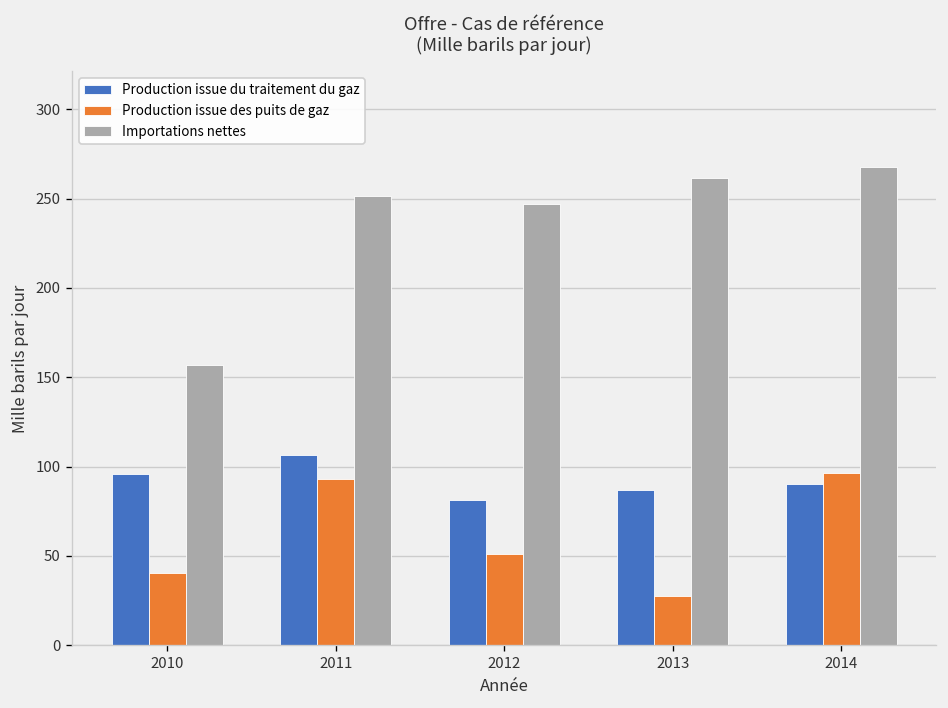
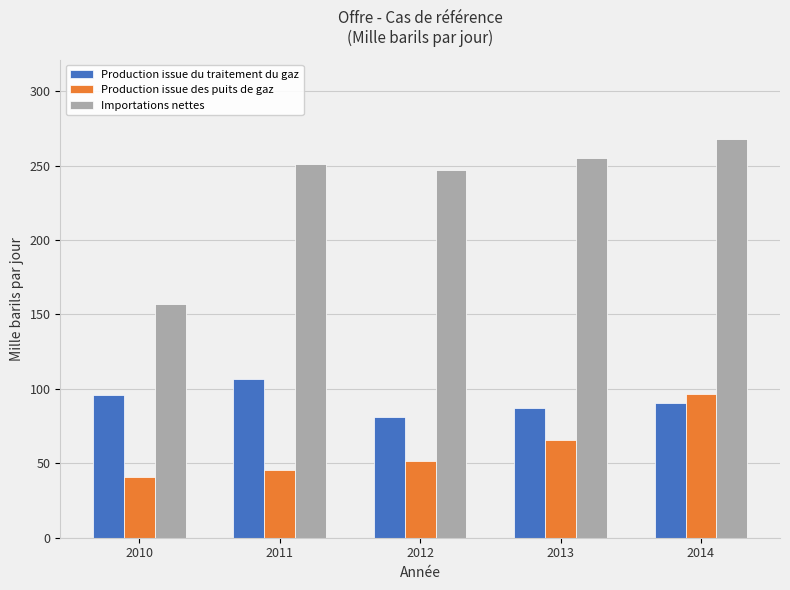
Production issue des puits de gaz, 2011: 93 -> 45
Production issue des puits de gaz, 2013: 28 -> 65
Importations nettes, 2013: 261 -> 255
